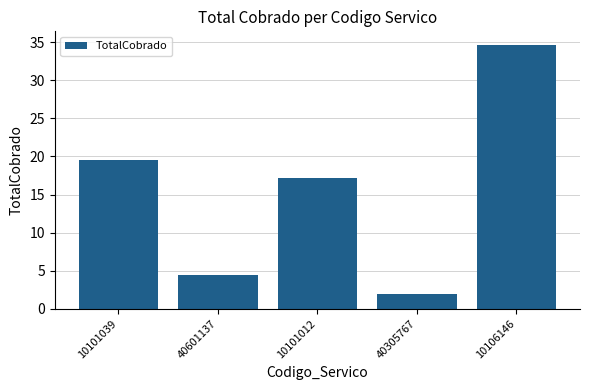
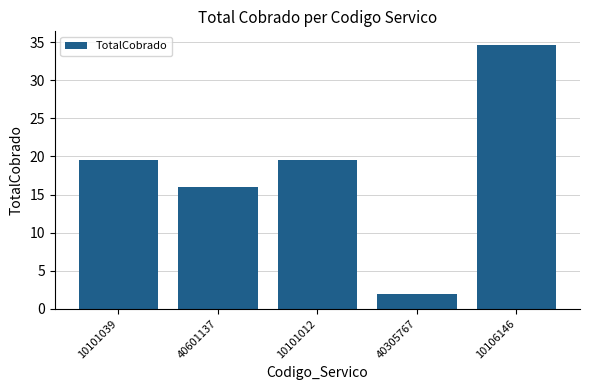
40601137: 4 -> 16
10101012: 17 -> 20
